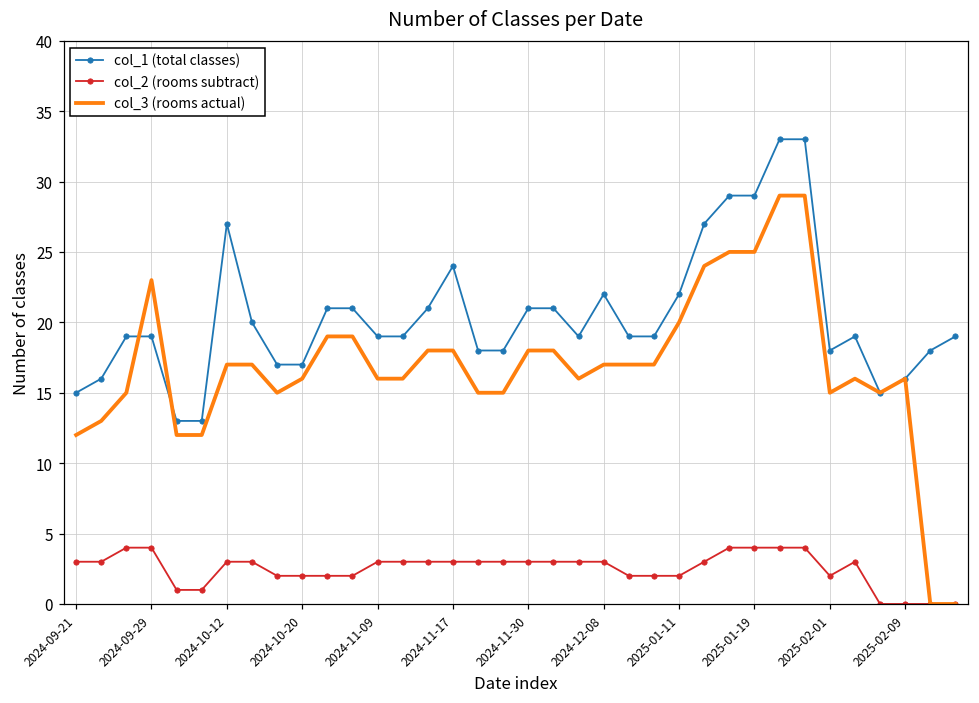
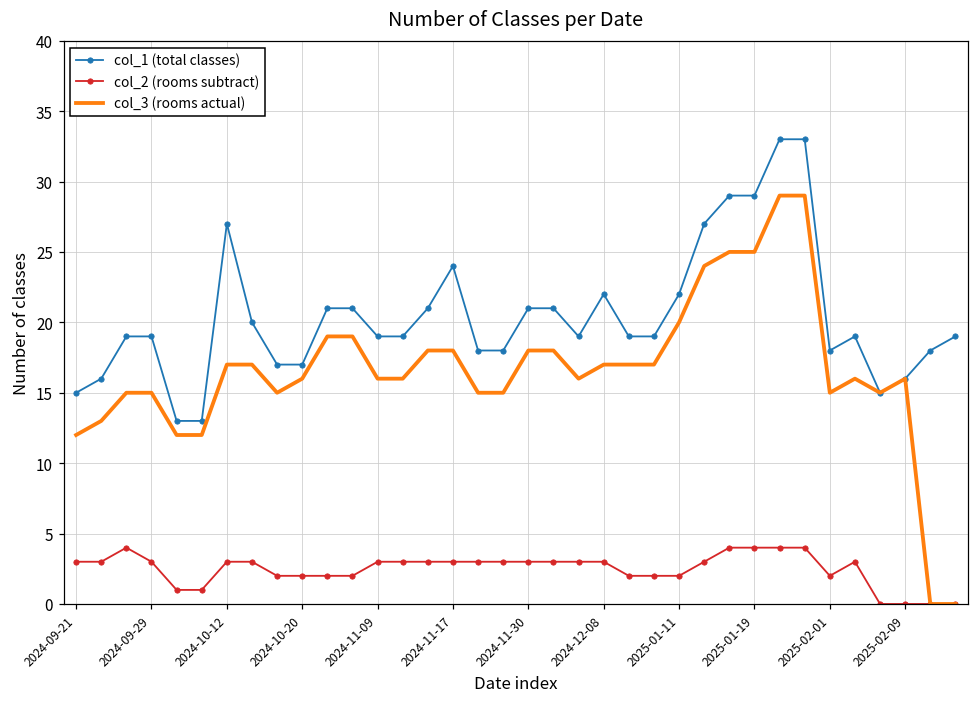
col_2 (rooms subtract), 2024-09-29: 4 -> 3
col_3 (rooms actual), 2024-09-29: 23 -> 15
